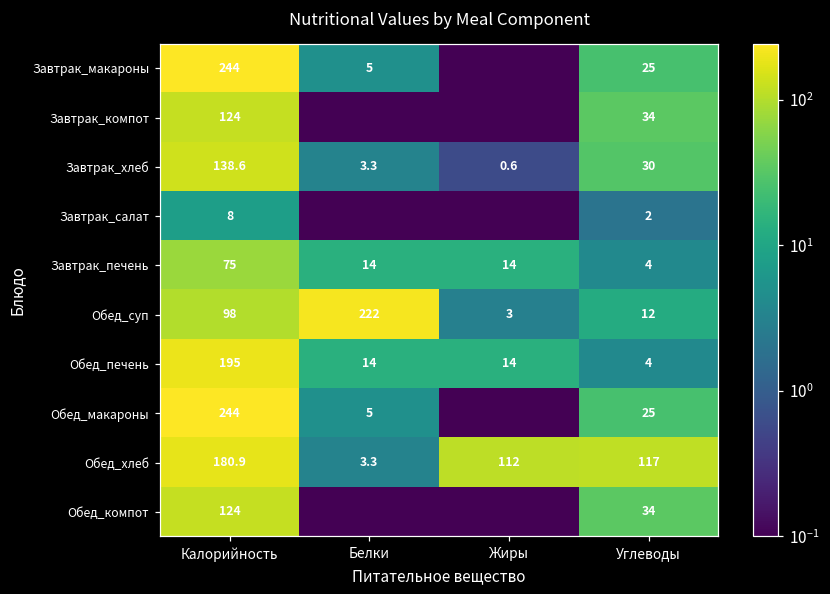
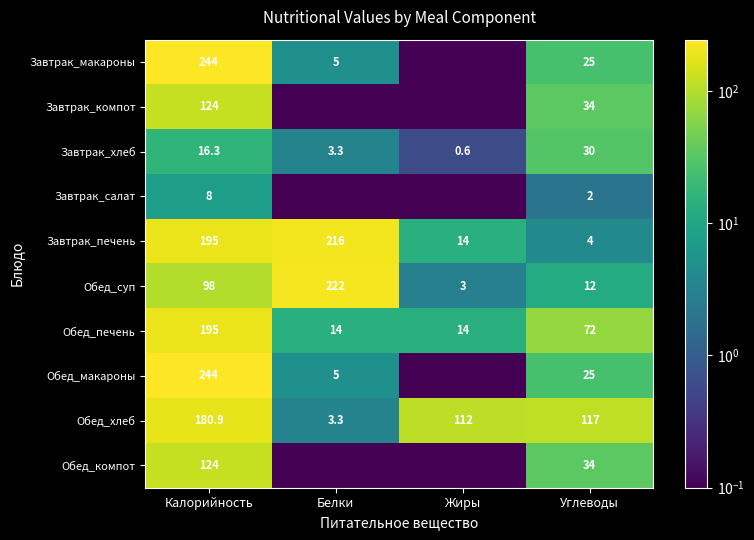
Завтрак_хлеб, Калорийность: 138.6 -> 16.3
Завтрак_печень, Калорийность: 75 -> 195
Завтрак_печень, Белки: 14 -> 216
Обед_печень, Углеводы: 4 -> 72
